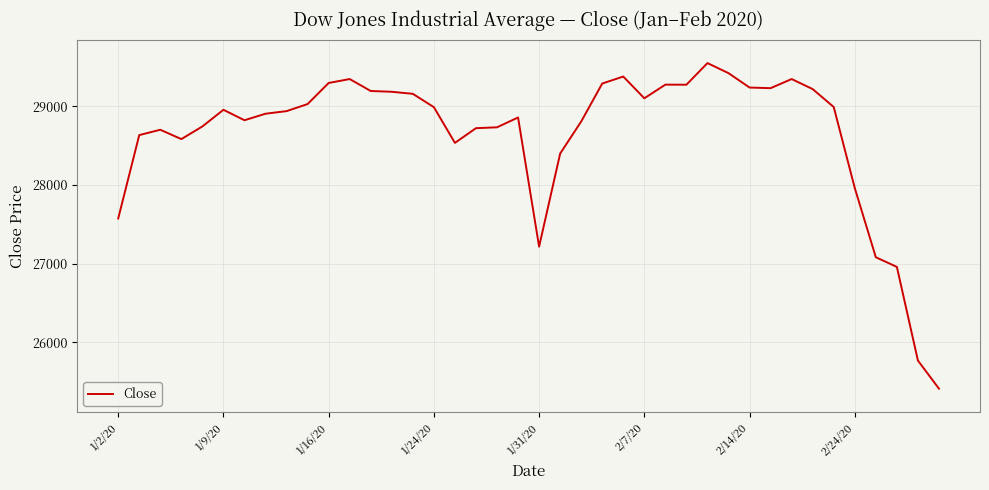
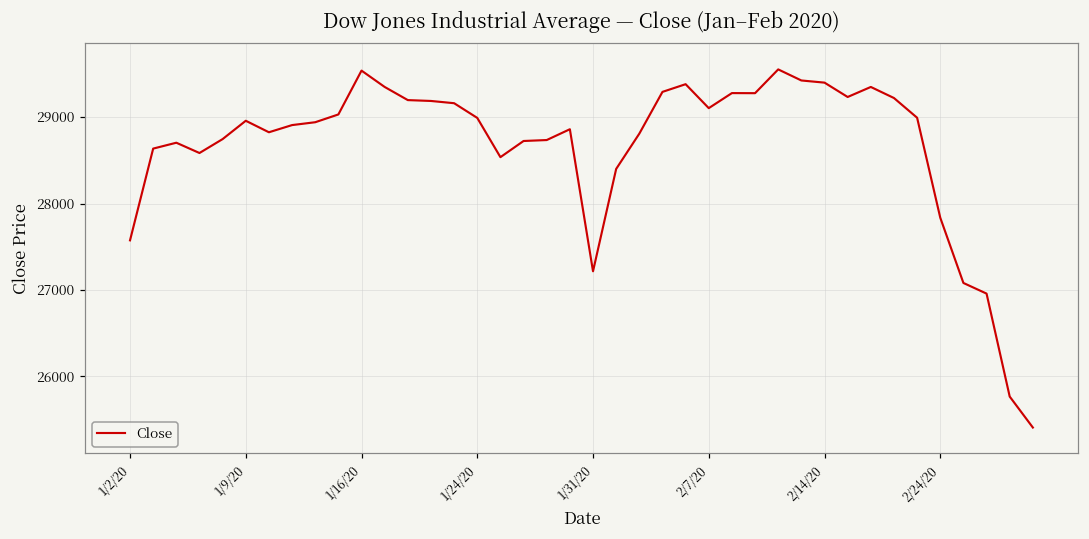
1/16/20: 29300 -> 29500
2/14/20: 29200 -> 29400
2/24/20: 28000 -> 27800
